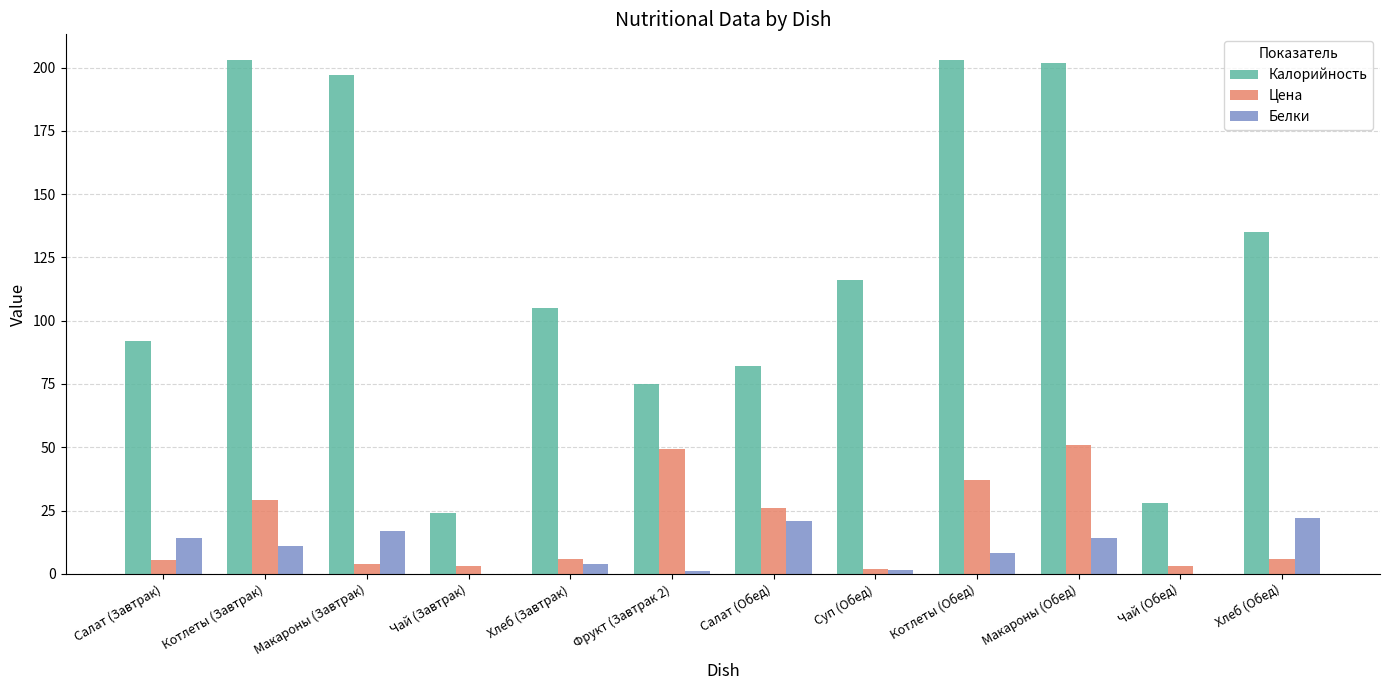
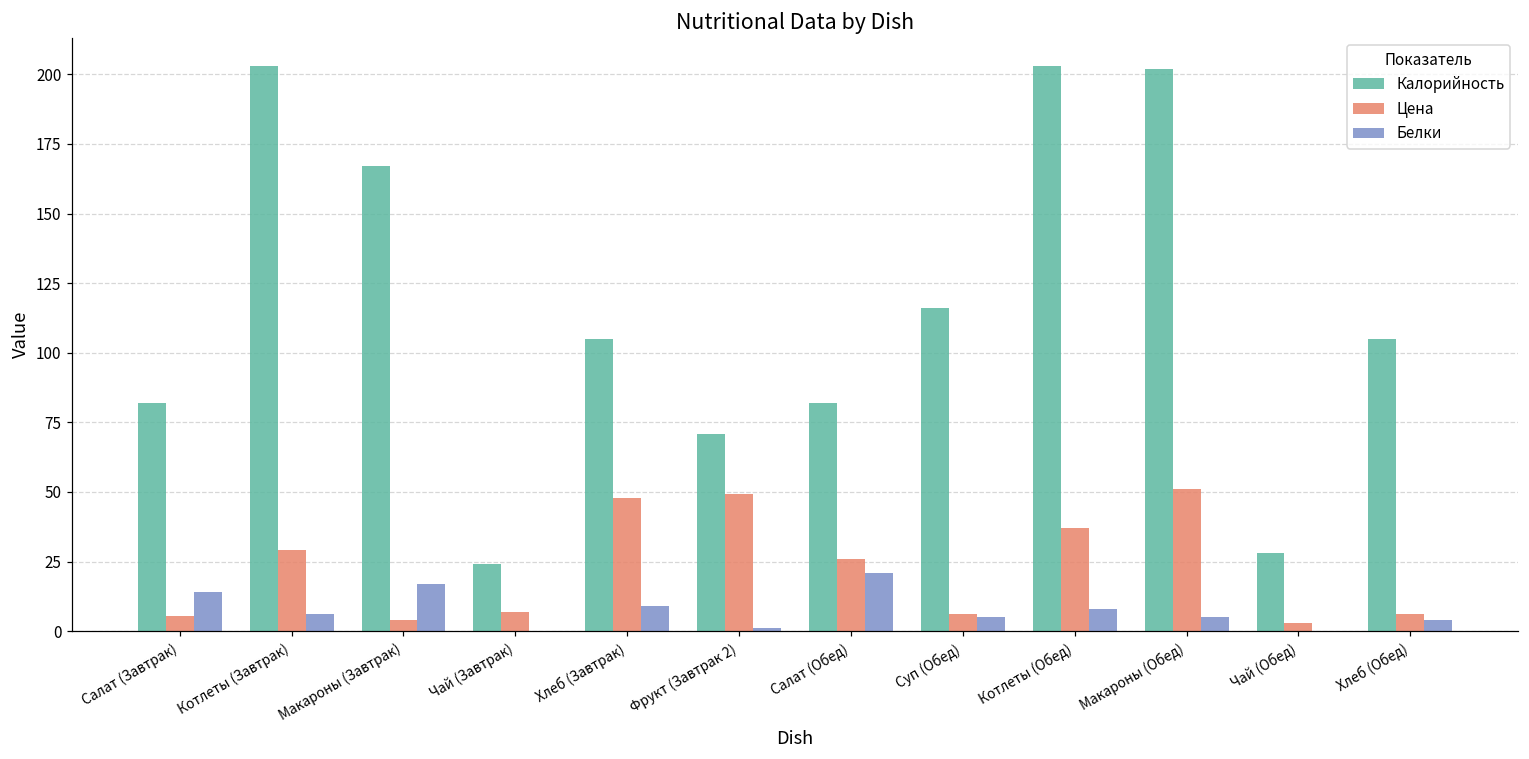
Калорийность, Салат (Завтрак): 92 -> 82
Белки, Котлеты (Завтрак): 11 -> 6
Калорийность, Макароны (Завтрак): 197 -> 167
Цена, Чай (Завтрак): 3 -> 7
Цена, Хлеб (Завтрак): 6 -> 48
Белки, Хлеб (Завтрак): 4 -> 9
Калорийность, Фрукт (Завтрак 2): 75 -> 71
Цена, Суп (Обед): 2 -> 6
Белки, Суп (Обед): 2 -> 5
Белки, Макароны (Обед): 14 -> 5
Калорийность, Хлеб (Обед): 135 -> 105
Белки, Хлеб (Обед): 22 -> 4
